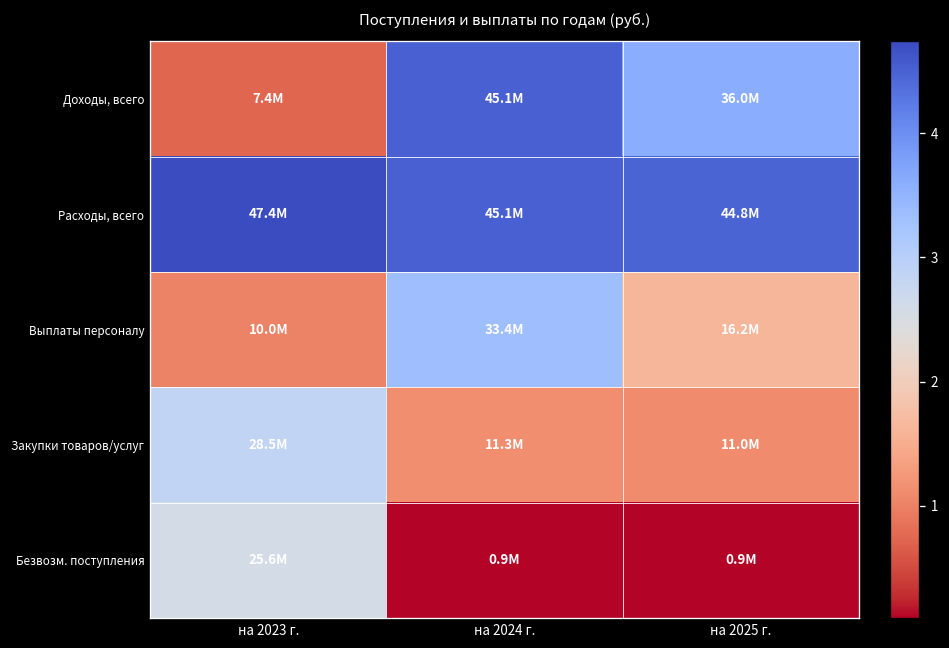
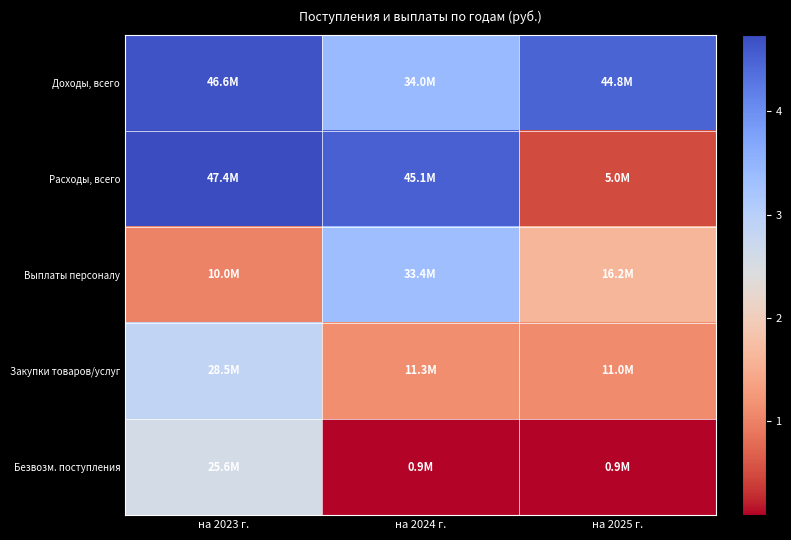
Доходы, всего, на 2023 г.: 7.4M -> 46.6M
Доходы, всего, на 2024 г.: 45.1M -> 34.0M
Доходы, всего, на 2025 г.: 36.0M -> 44.8M
Расходы, всего, на 2025 г.: 44.8M -> 5.0M
